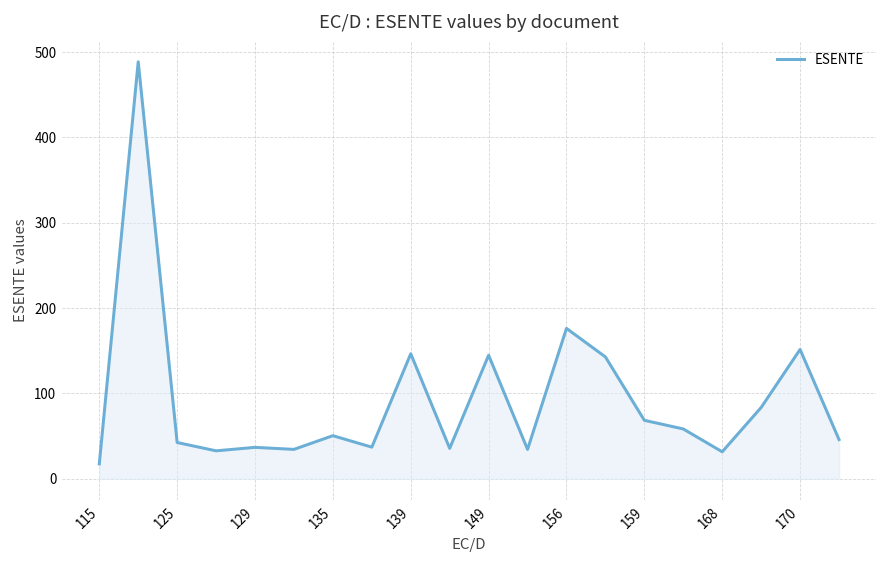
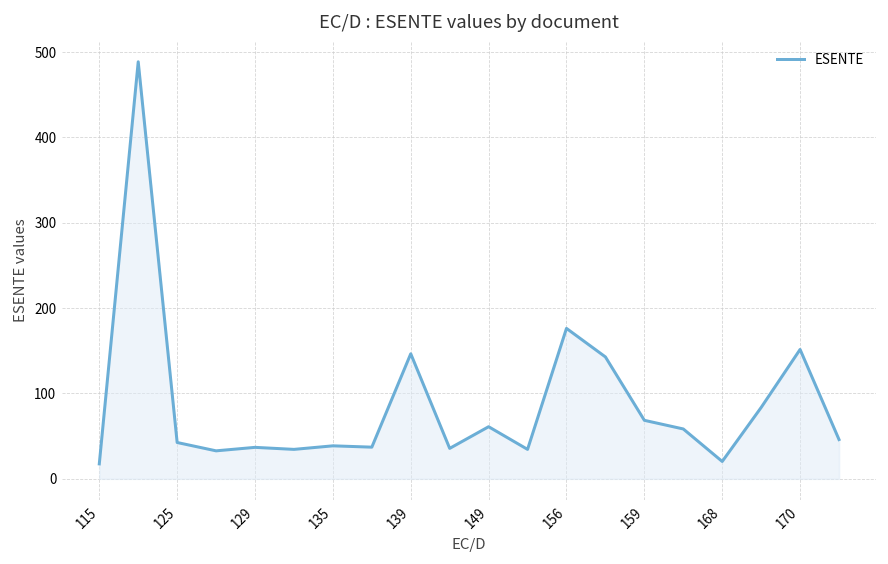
135: 50 -> 40
149: 140 -> 60
168: 30 -> 20
